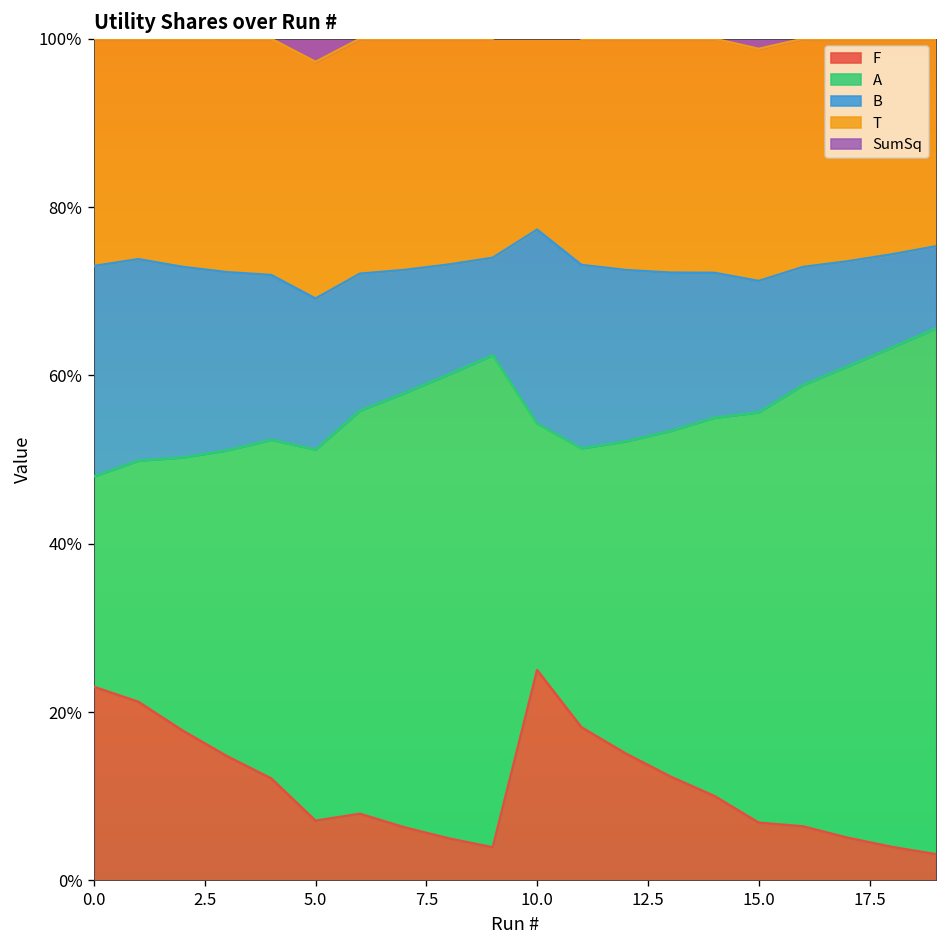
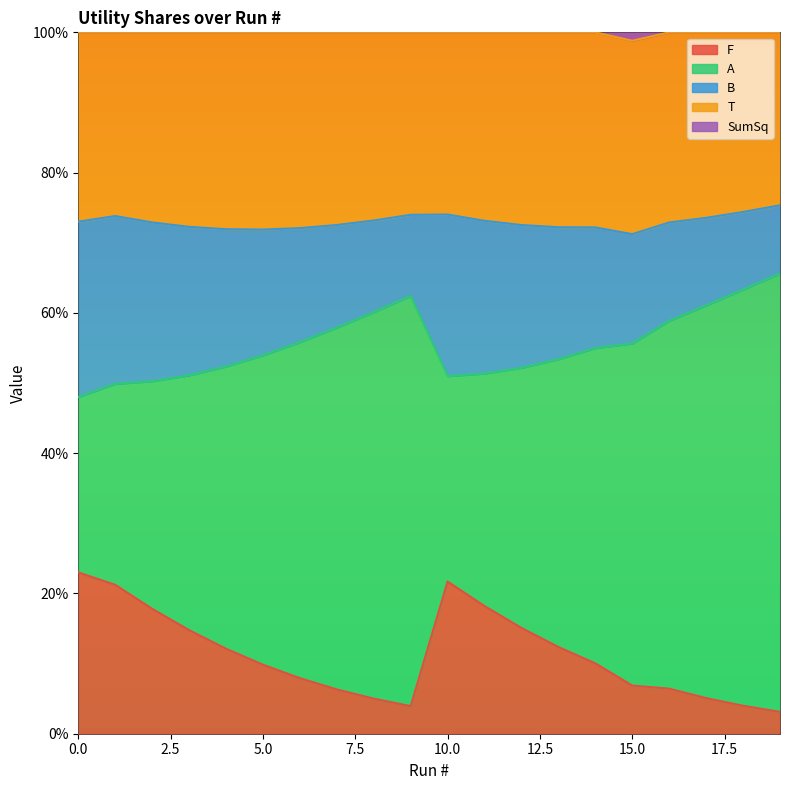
F, 5.0: 7% -> 10%
F, 10.0: 25% -> 22%
